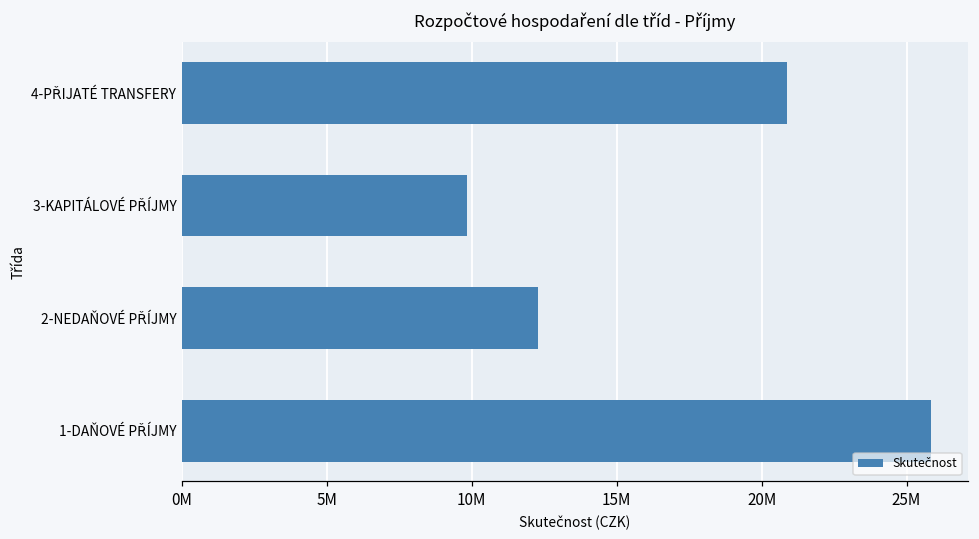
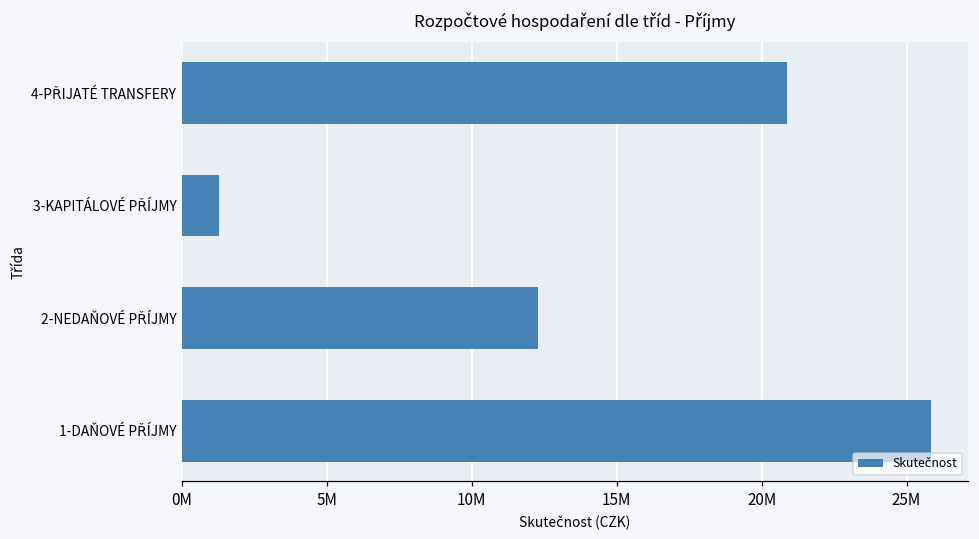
3-KAPITÁLOVÉ PŘÍJMY: 9800000 -> 1300000
